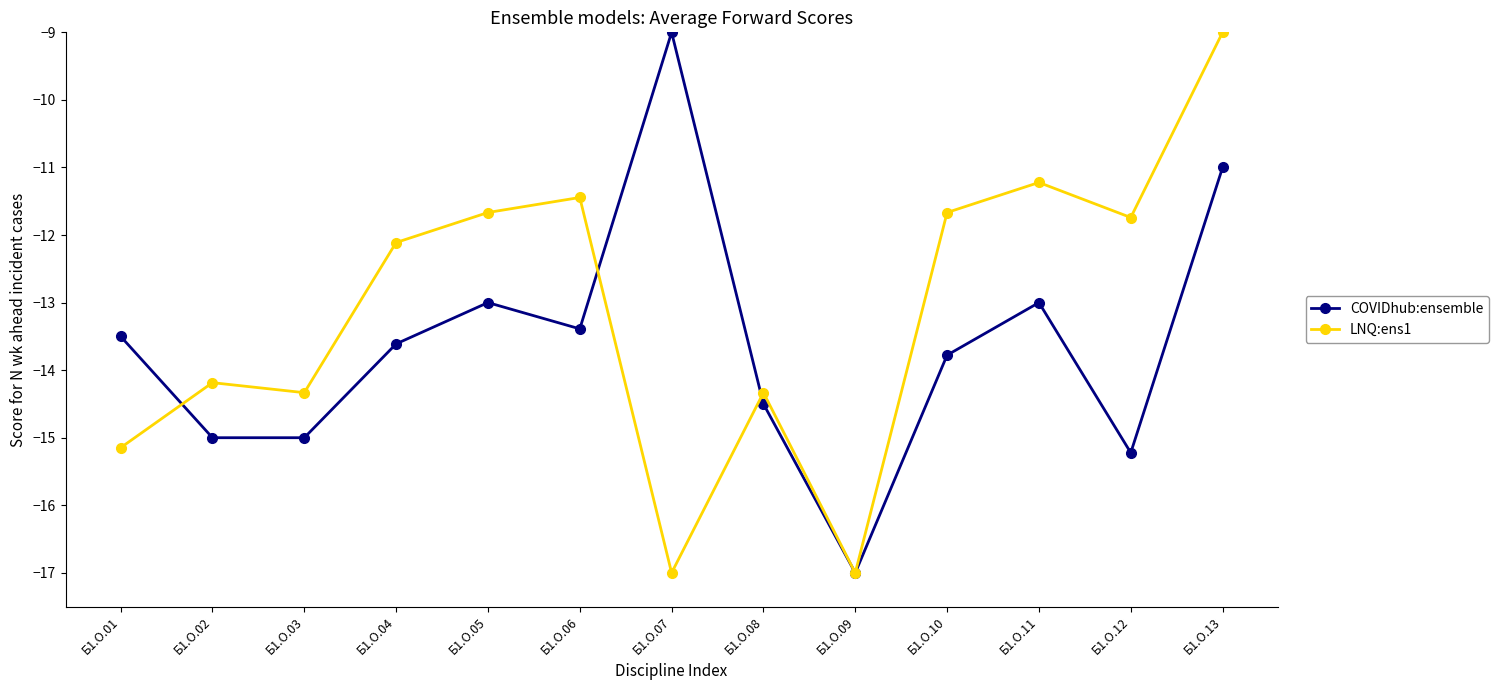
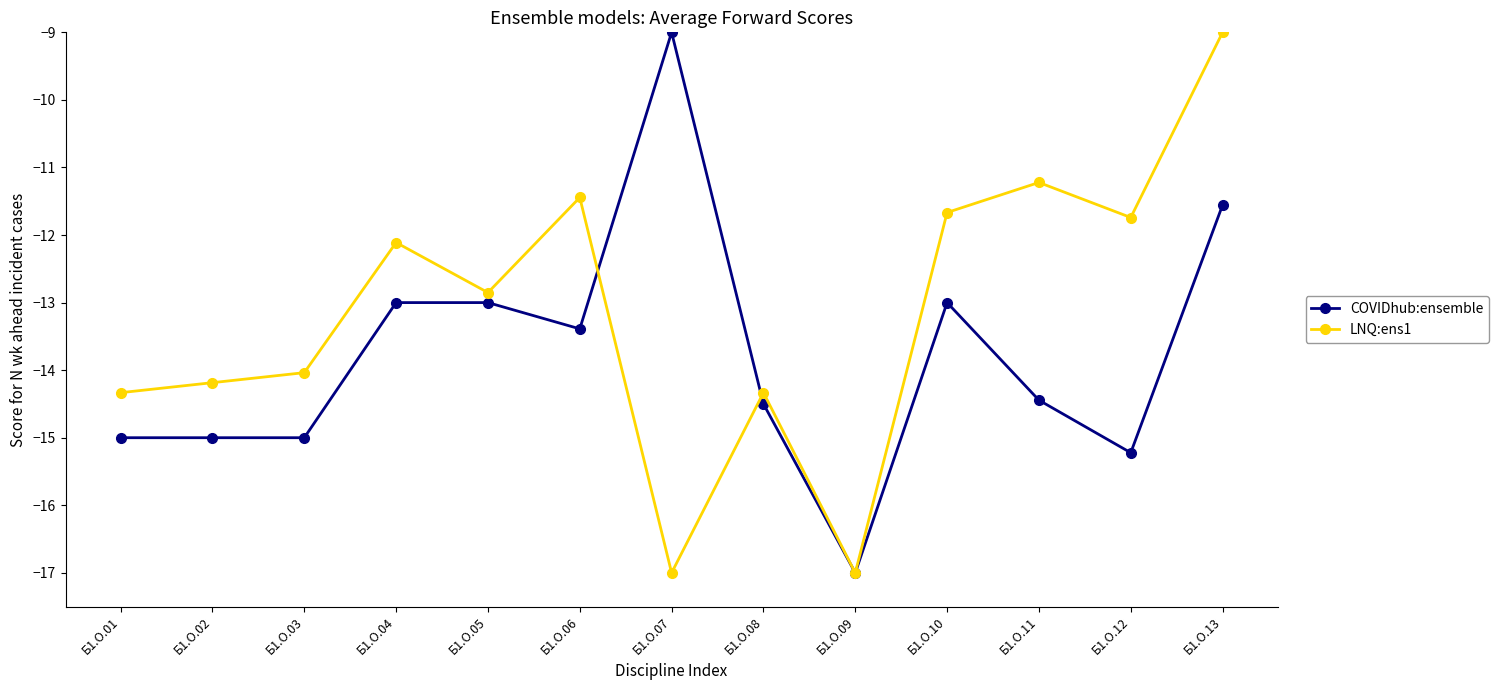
COVIDhub:ensemble, Б1.О.01: -13.5 -> -15.0
LNQ:ens1, Б1.О.01: -15.1 -> -14.3
LNQ:ens1, Б1.О.03: -14.3 -> -14.0
COVIDhub:ensemble, Б1.О.04: -13.6 -> -13.0
LNQ:ens1, Б1.О.05: -11.7 -> -12.9
COVIDhub:ensemble, Б1.О.10: -13.8 -> -13.0
COVIDhub:ensemble, Б1.О.11: -13.0 -> -14.4
COVIDhub:ensemble, Б1.О.13: -11.0 -> -11.6
